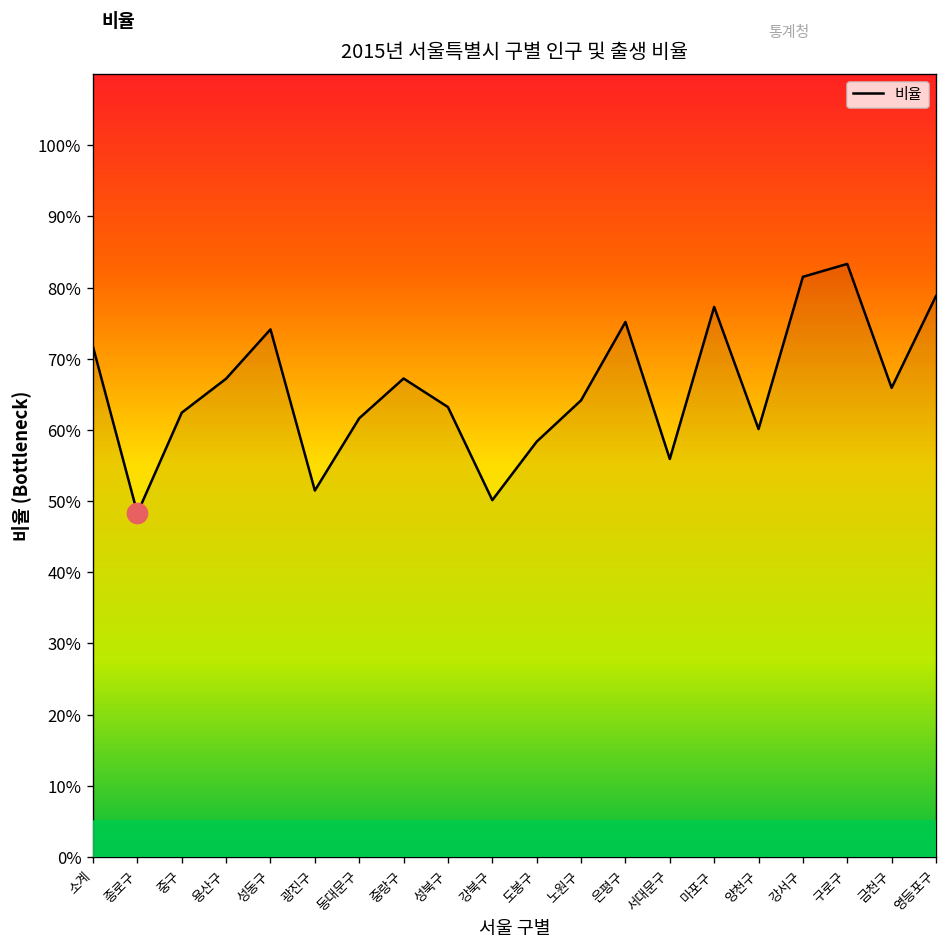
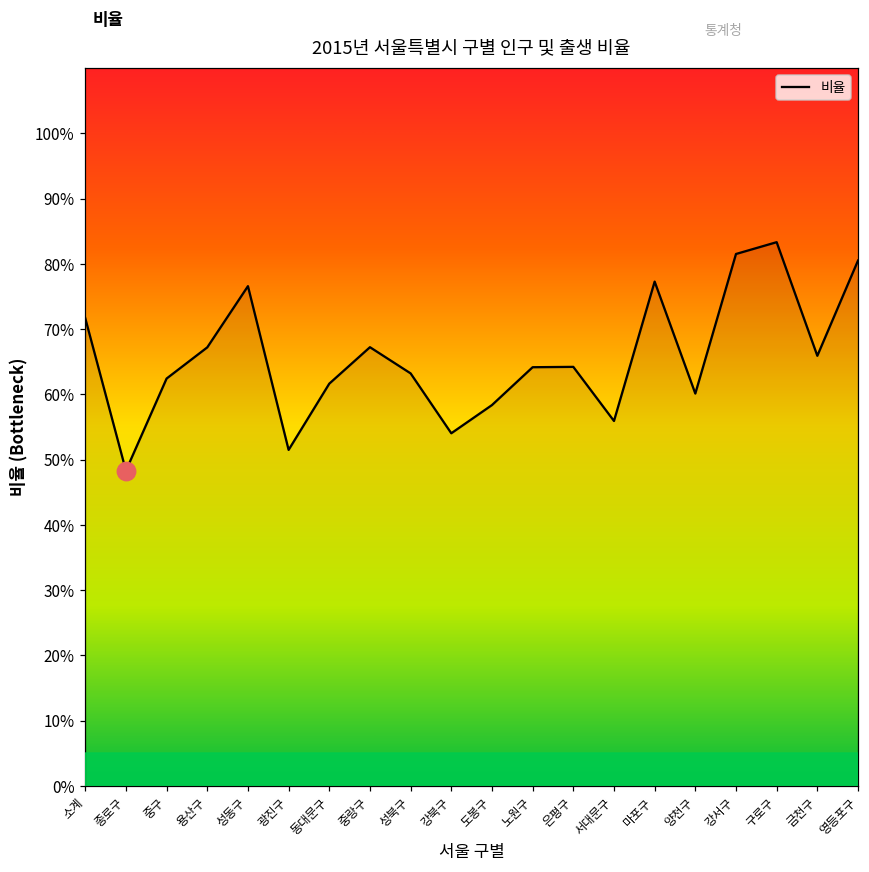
비율, 성동구: 74% -> 77%
비율, 강북구: 50% -> 54%
비율, 은평구: 75% -> 64%
비율, 영등포구: 79% -> 81%
